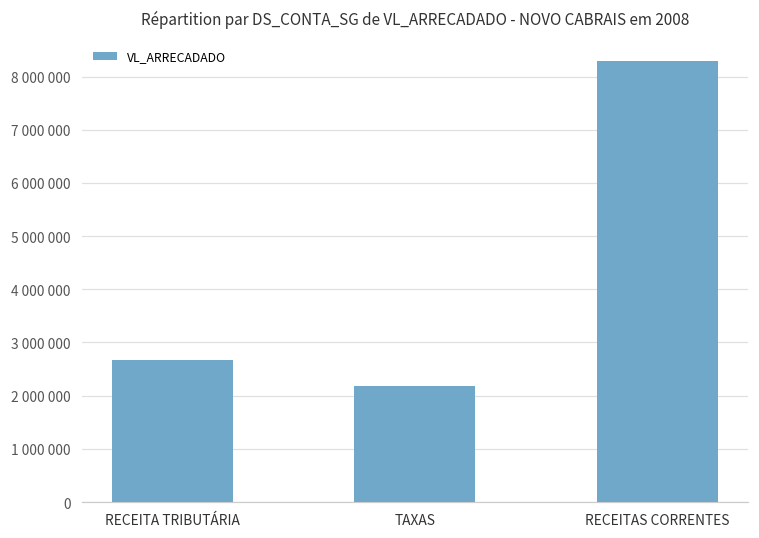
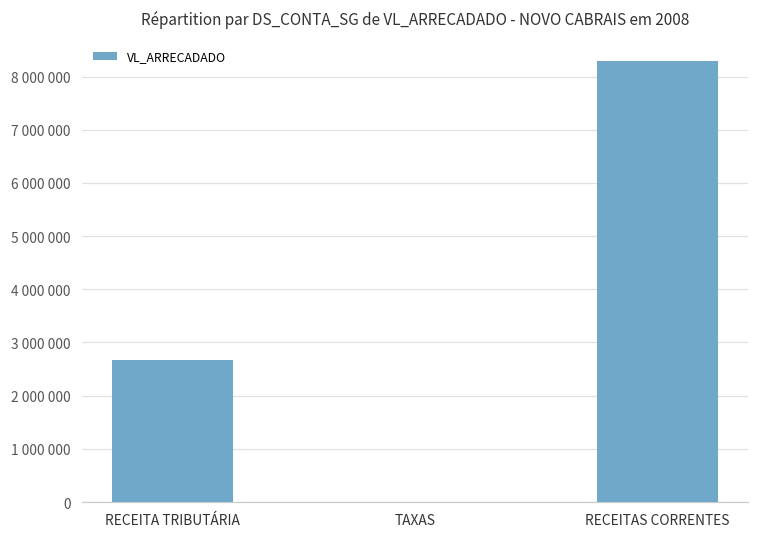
TAXAS: 2200000 -> 0
